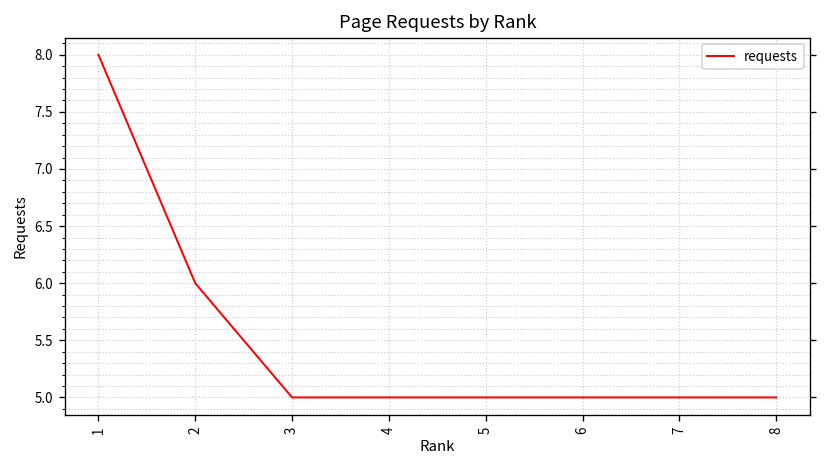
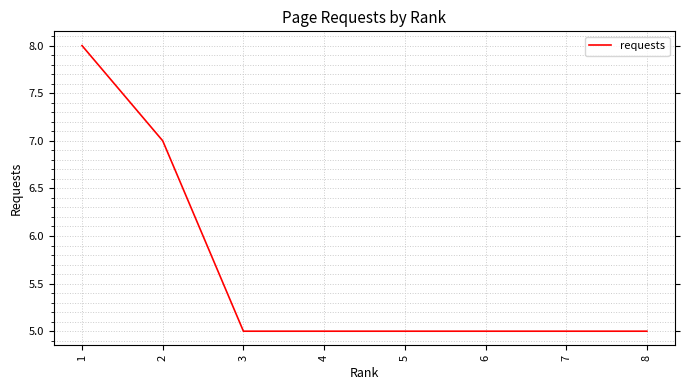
2: 6 -> 7
